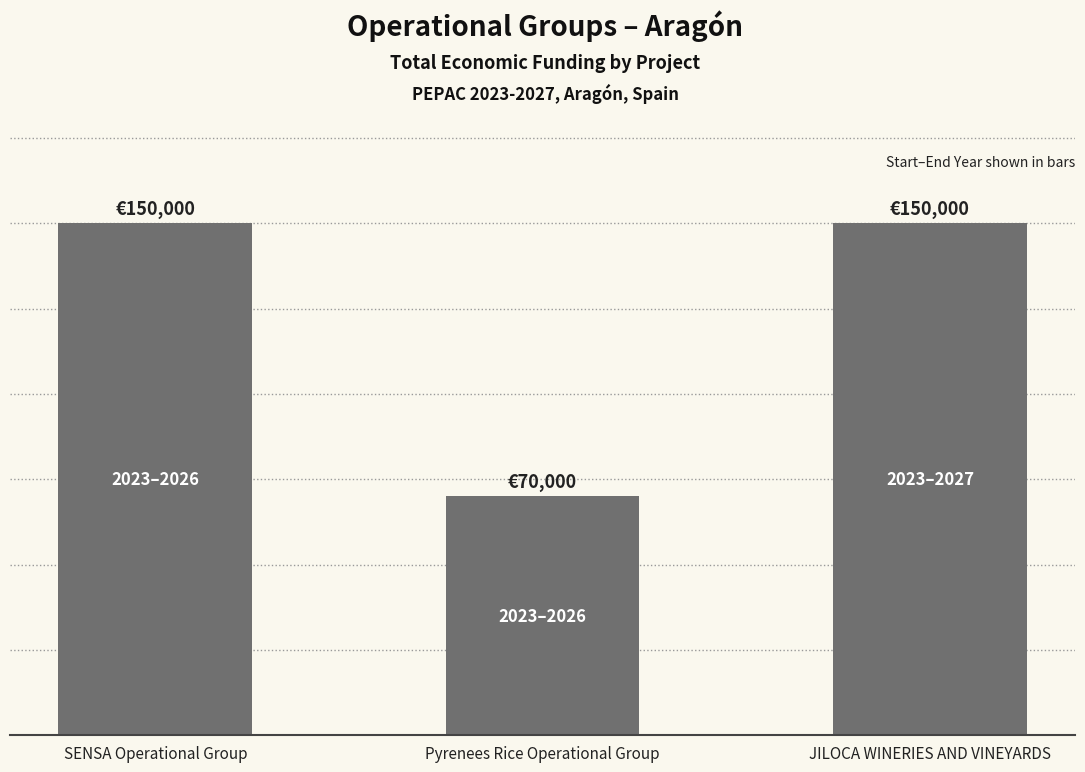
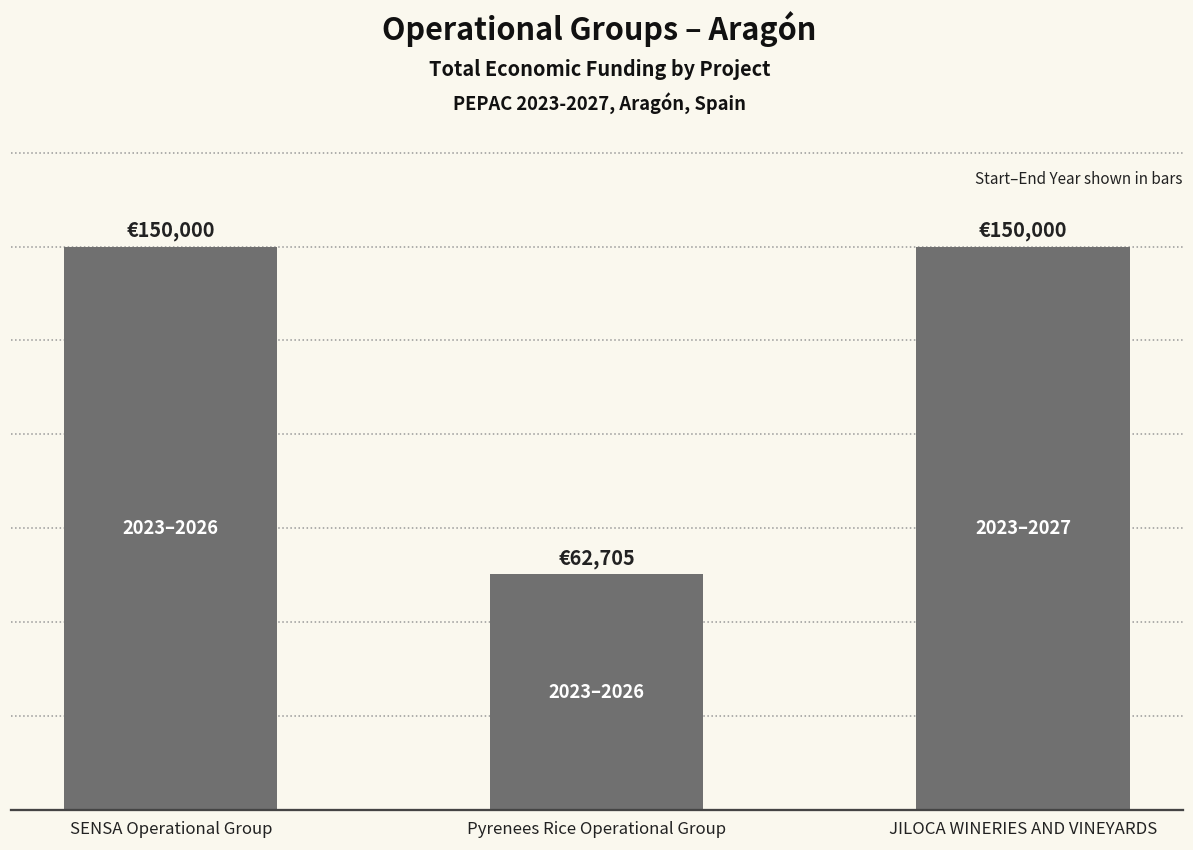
Pyrenees Rice Operational Group: €70,000 -> €62,705
